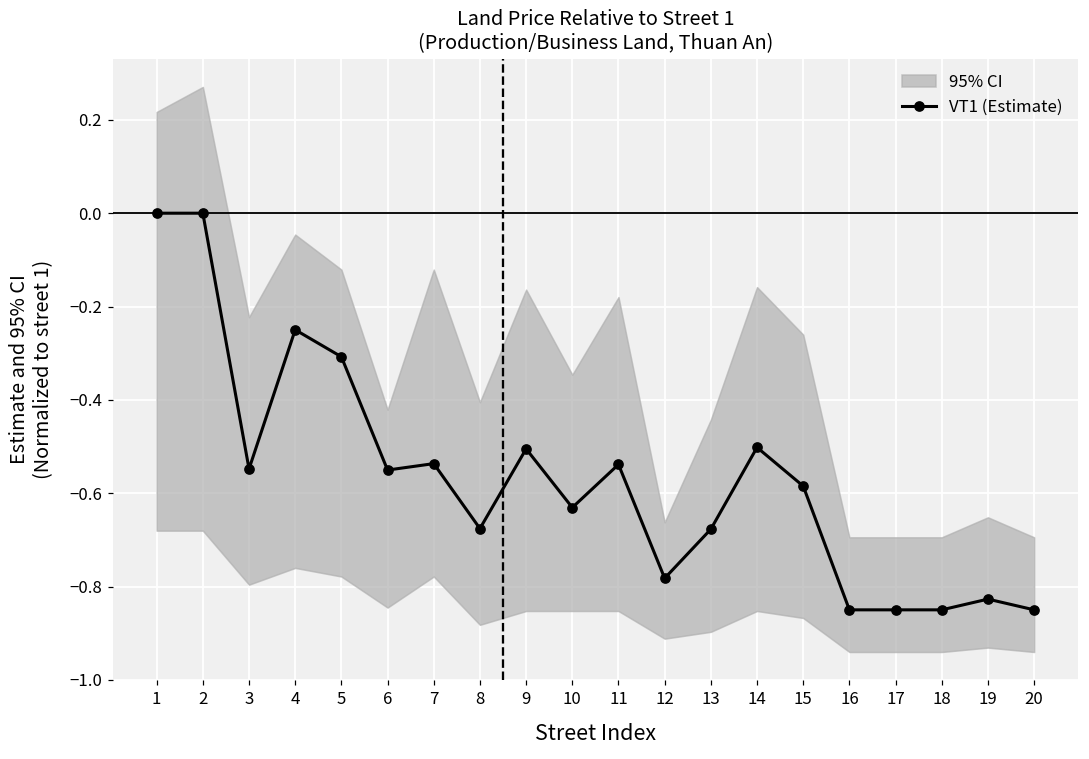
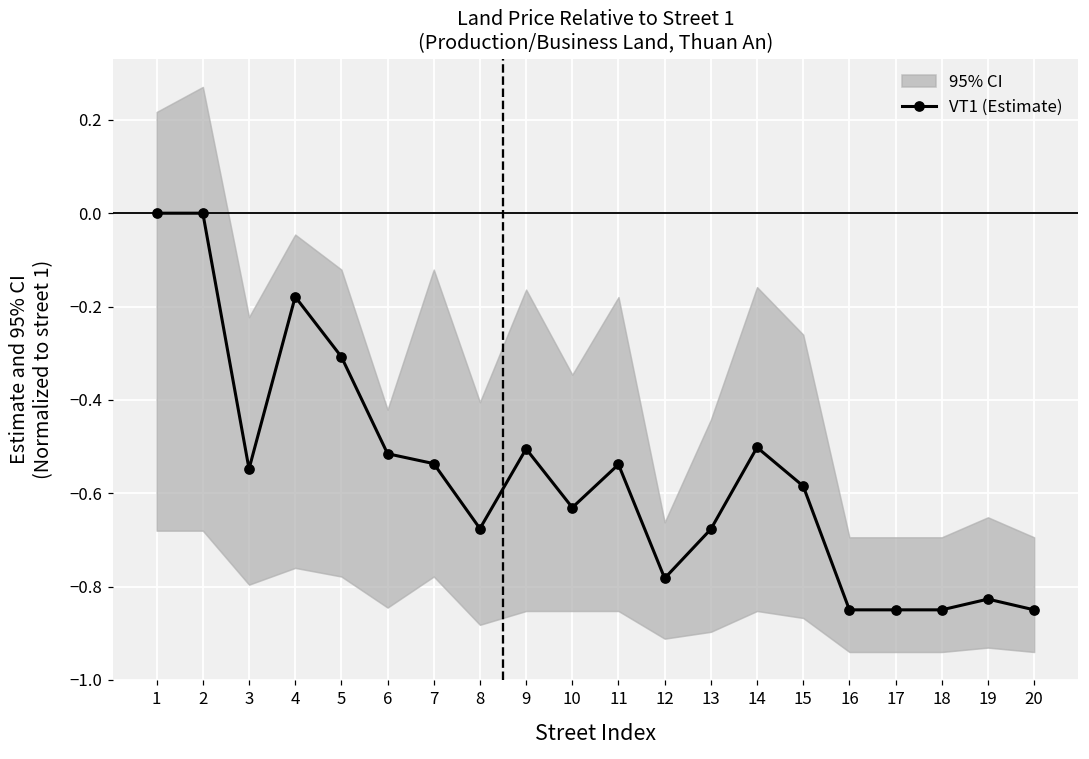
VT1 (Estimate), 4: -0.25 -> -0.18
VT1 (Estimate), 6: -0.55 -> -0.52
